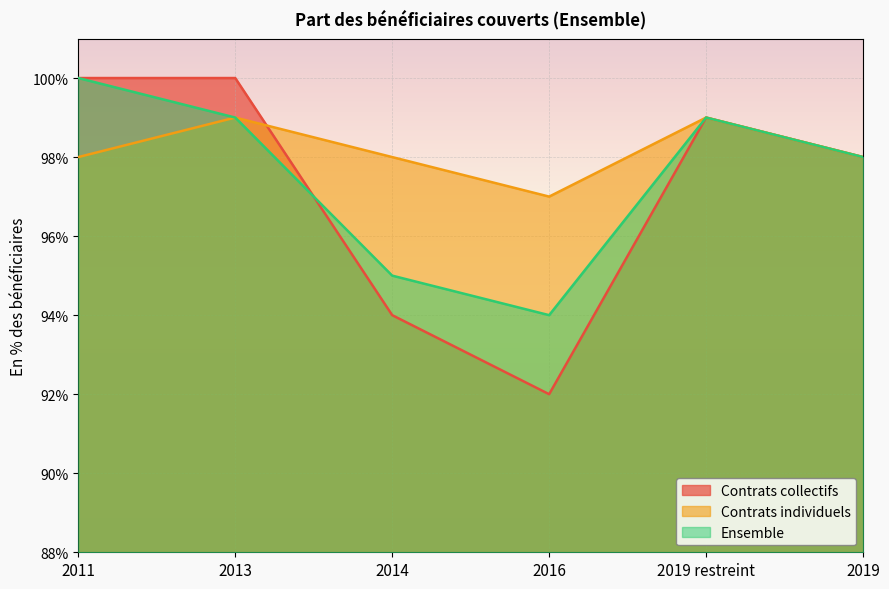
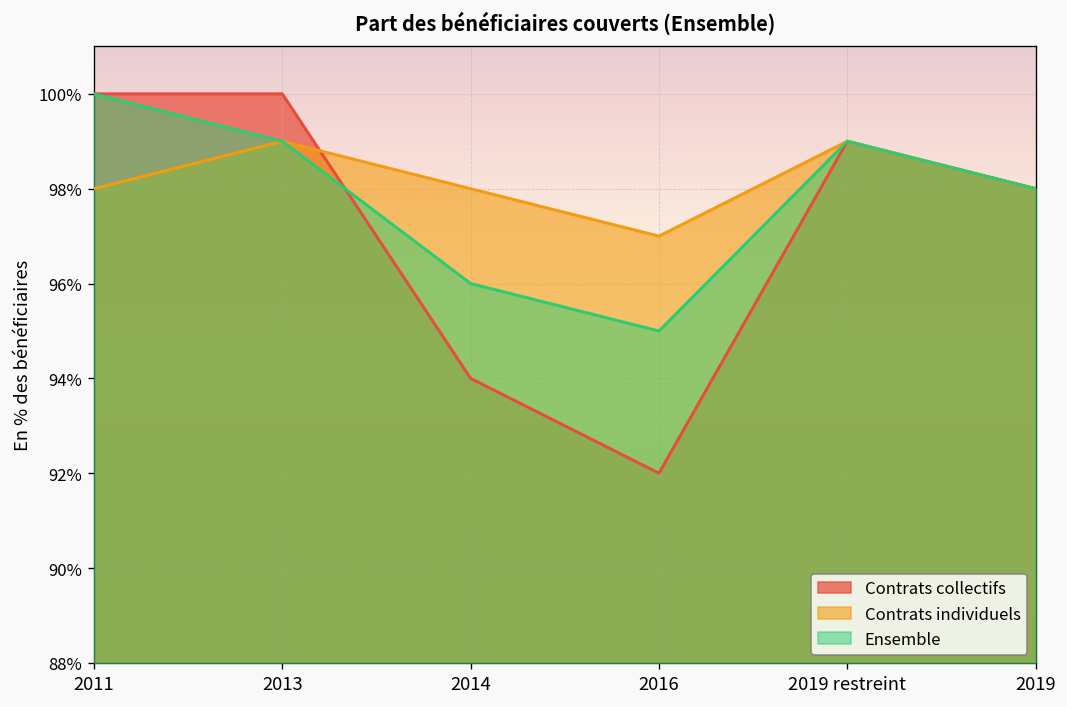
Ensemble, 2014: 95% -> 96%
Ensemble, 2016: 94% -> 95%
